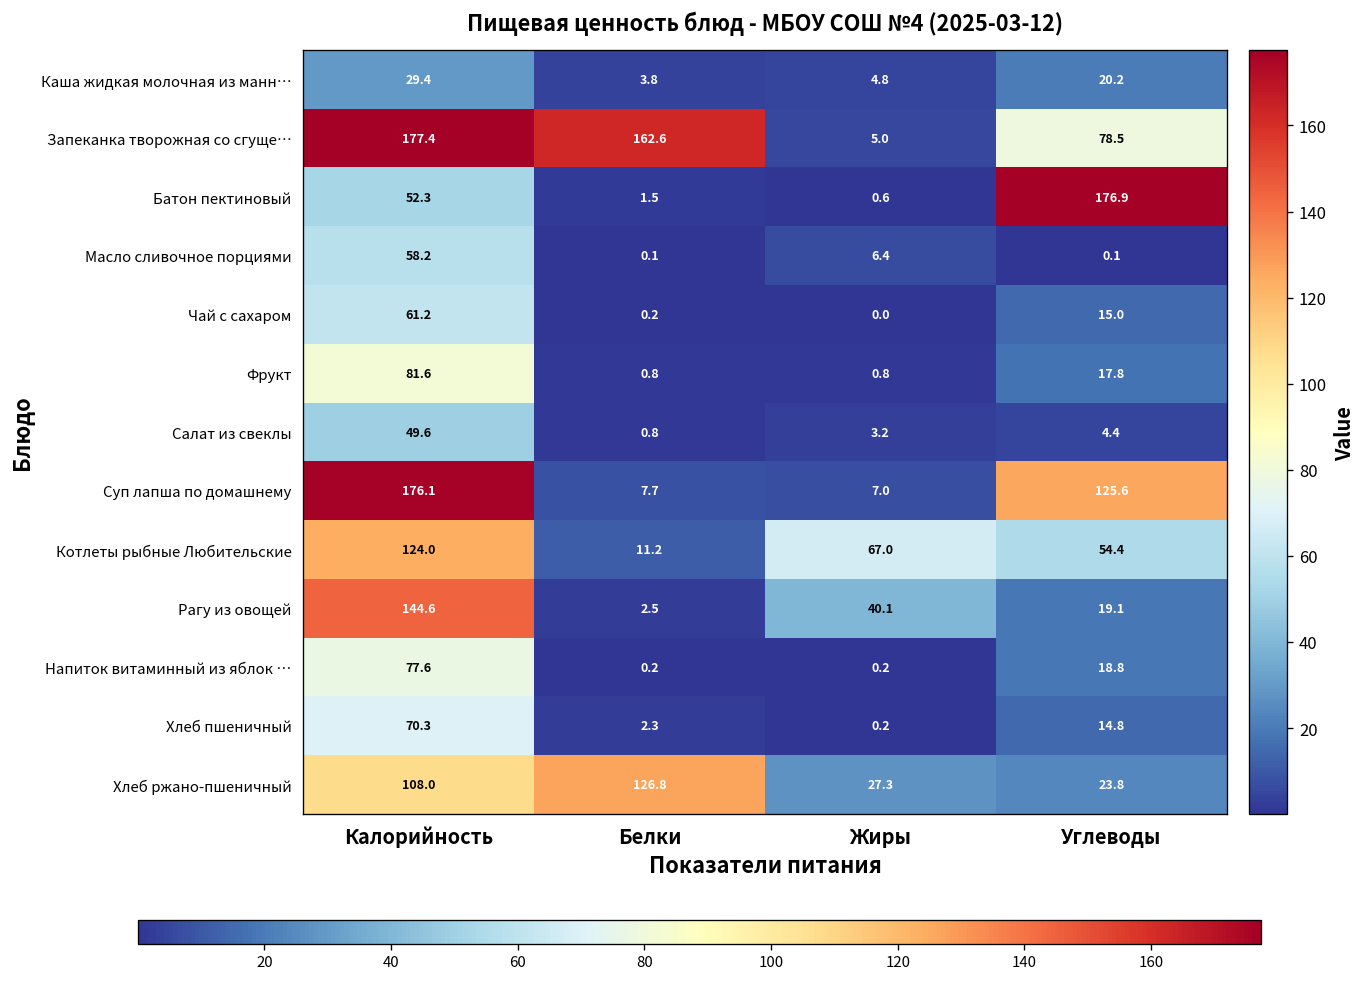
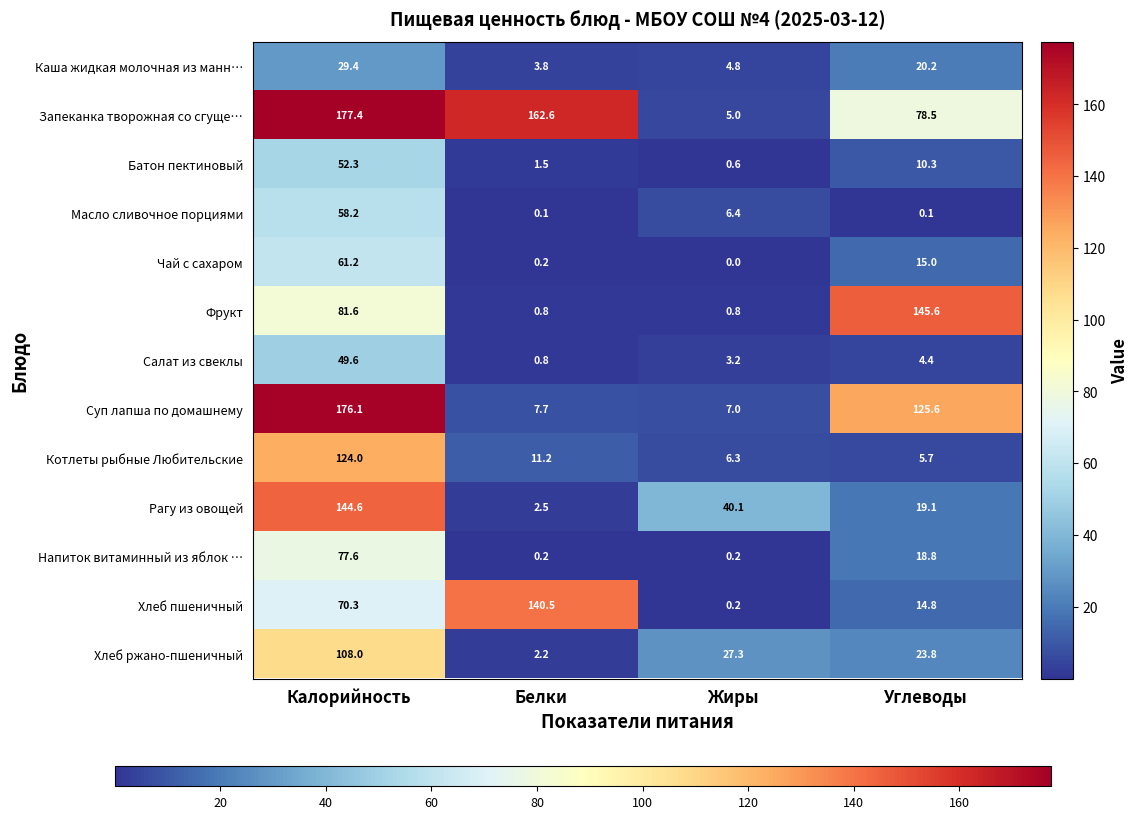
Батон пектиновый, Углеводы: 176.9 -> 10.3
Фрукт, Углеводы: 17.8 -> 145.6
Котлеты рыбные Любительские, Жиры: 67.0 -> 6.3
Котлеты рыбные Любительские, Углеводы: 54.4 -> 5.7
Хлеб пшеничный, Белки: 2.3 -> 140.5
Хлеб ржано-пшеничный, Белки: 126.8 -> 2.2
